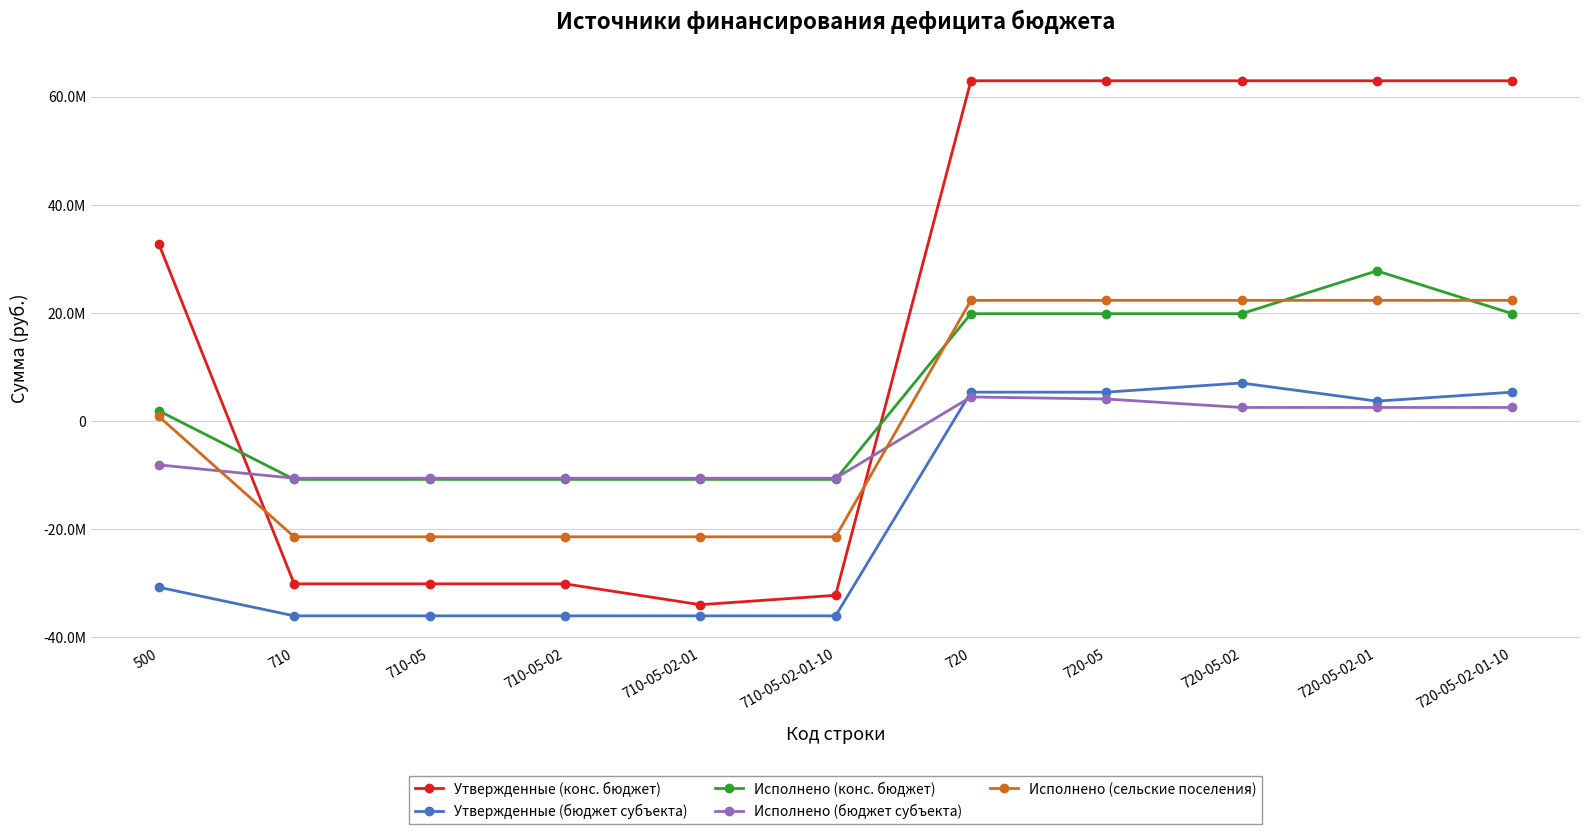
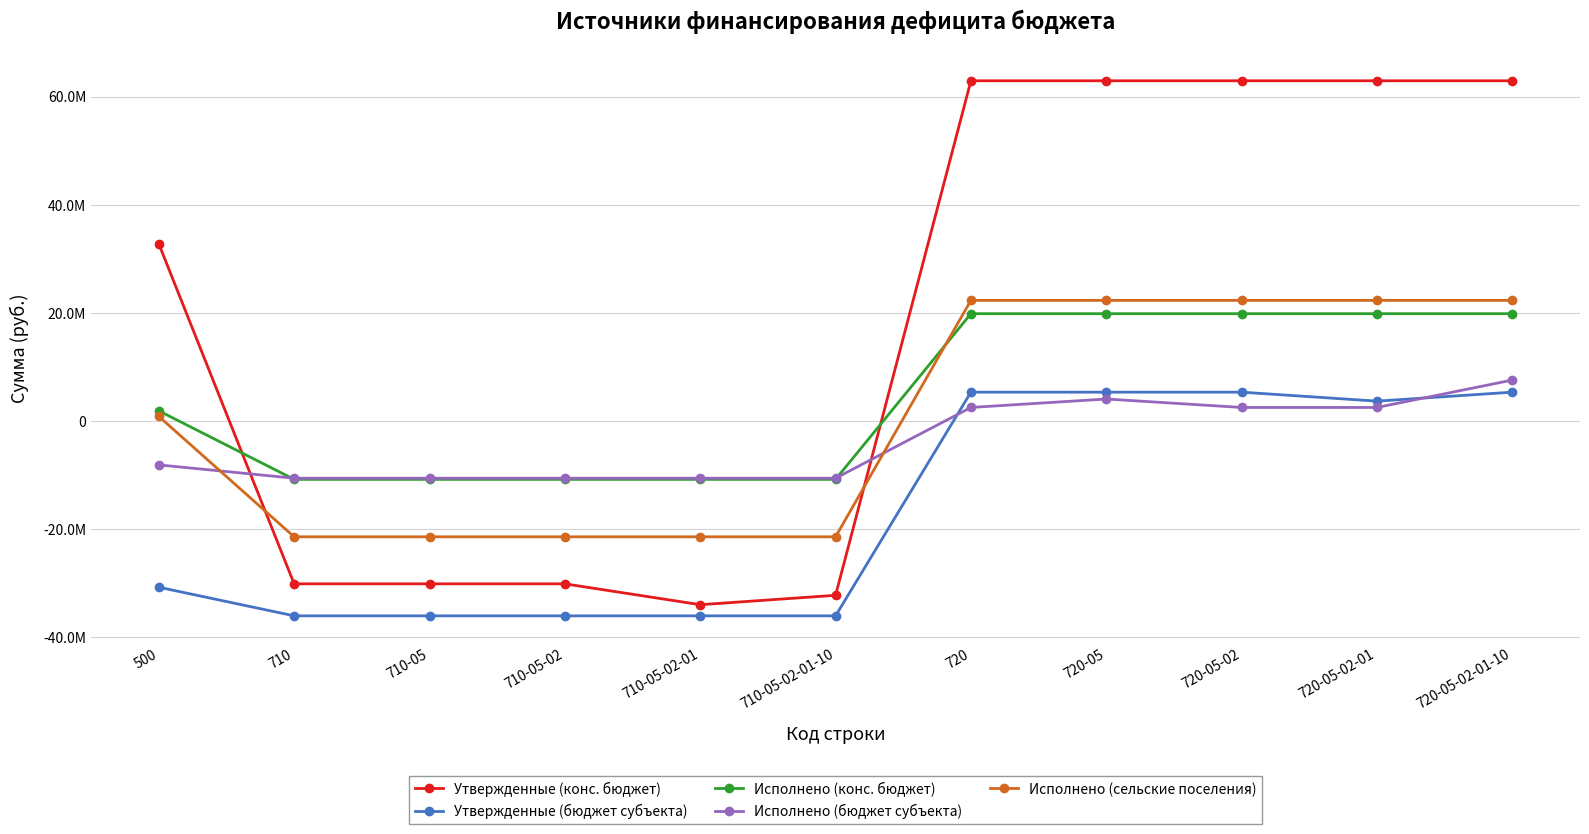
Исполнено (бюджет субъекта), 720: 4000000 -> 2000000
Утвержденные (бюджет субъекта), 720-05-02: 7000000 -> 5000000
Исполнено (конс. бюджет), 720-05-02-01: 28000000 -> 20000000
Исполнено (бюджет субъекта), 720-05-02-01-10: 2000000 -> 8000000
